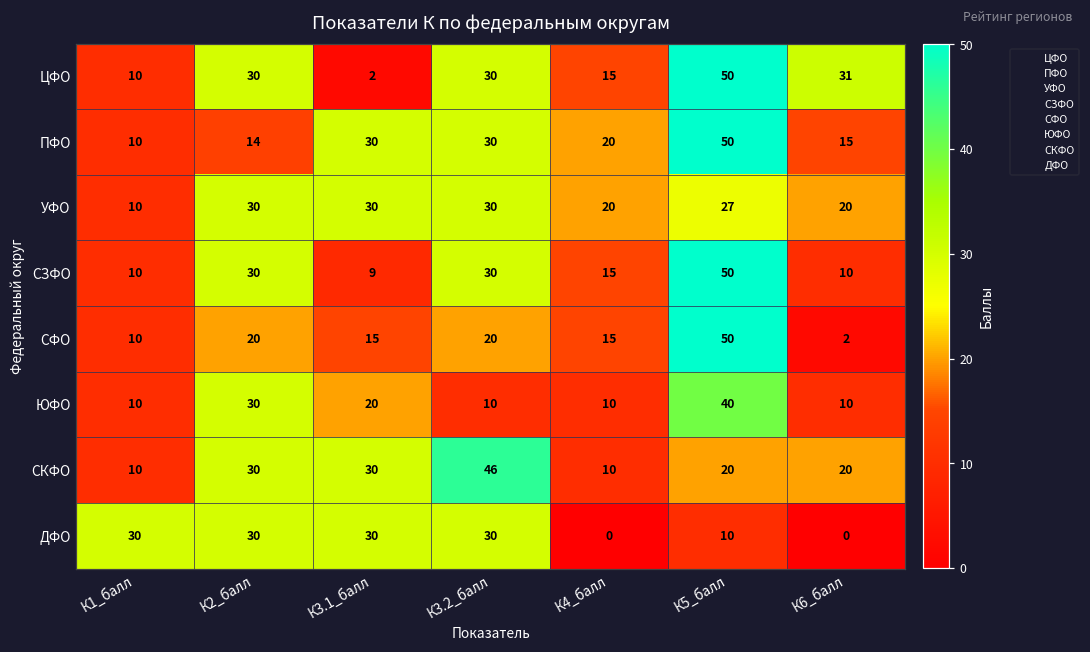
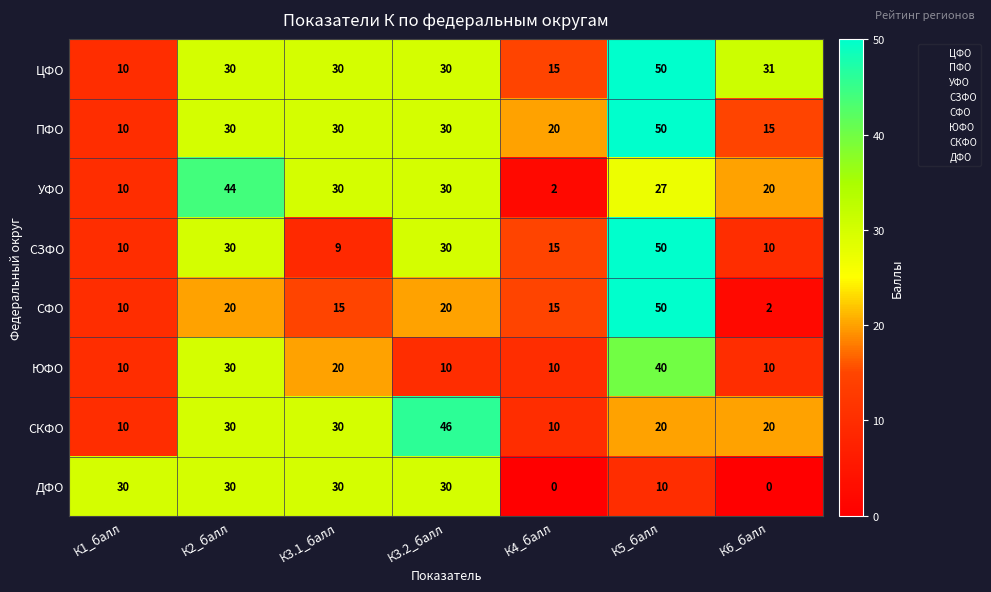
ЦФО, К3.1_балл: 2 -> 30
ПФО, К2_балл: 14 -> 30
УФО, К2_балл: 30 -> 44
УФО, К4_балл: 20 -> 2
